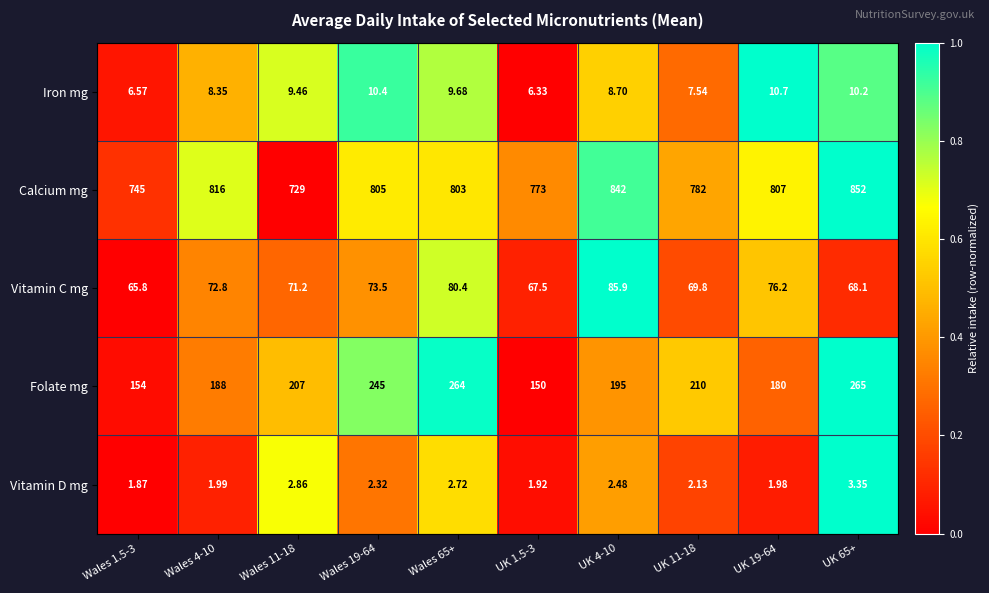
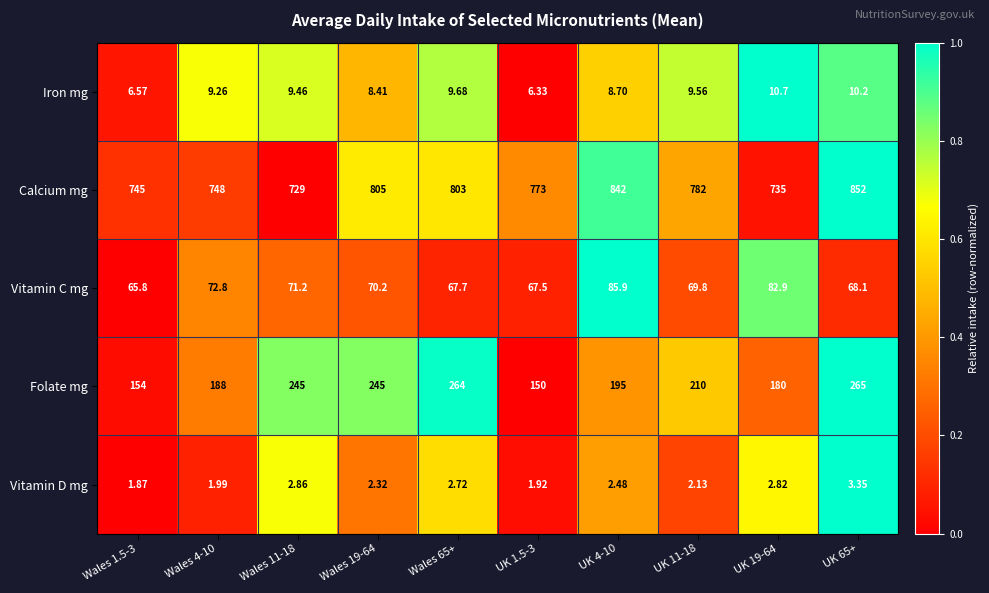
Iron mg, Wales 4-10: 8.35 -> 9.26
Iron mg, Wales 19-64: 10.4 -> 8.41
Iron mg, UK 11-18: 7.54 -> 9.56
Calcium mg, Wales 4-10: 816 -> 748
Calcium mg, UK 19-64: 807 -> 735
Vitamin C mg, Wales 19-64: 73.5 -> 70.2
Vitamin C mg, Wales 65+: 80.4 -> 67.7
Vitamin C mg, UK 19-64: 76.2 -> 82.9
Folate mg, Wales 11-18: 207 -> 245
Vitamin D mg, UK 19-64: 1.98 -> 2.82
